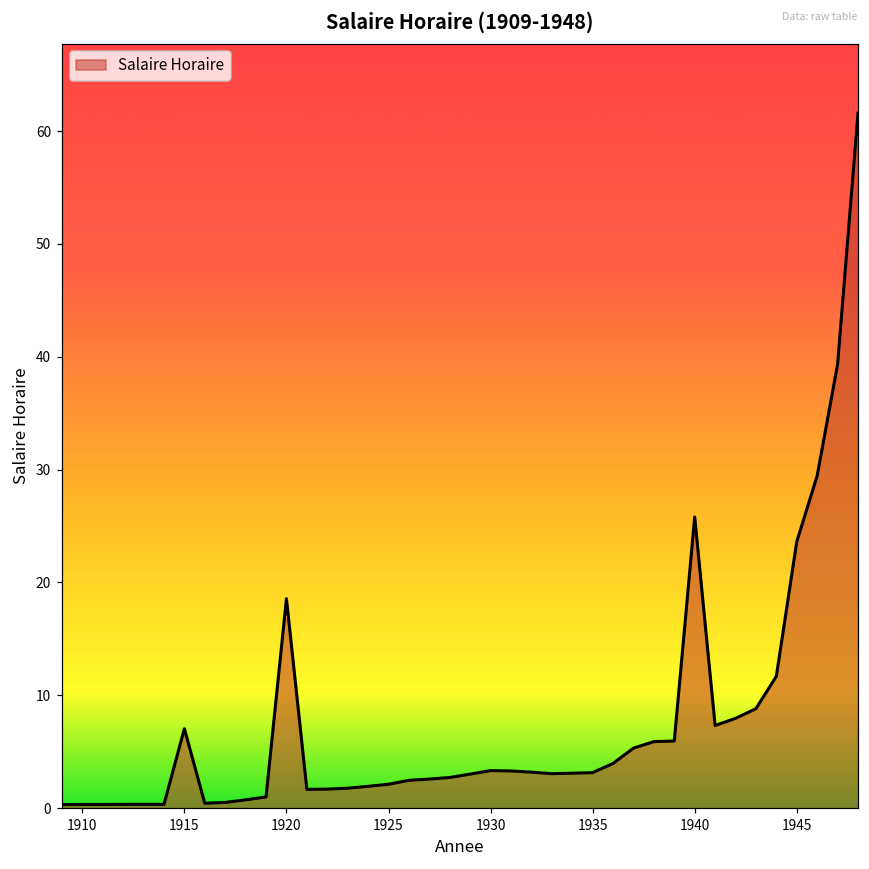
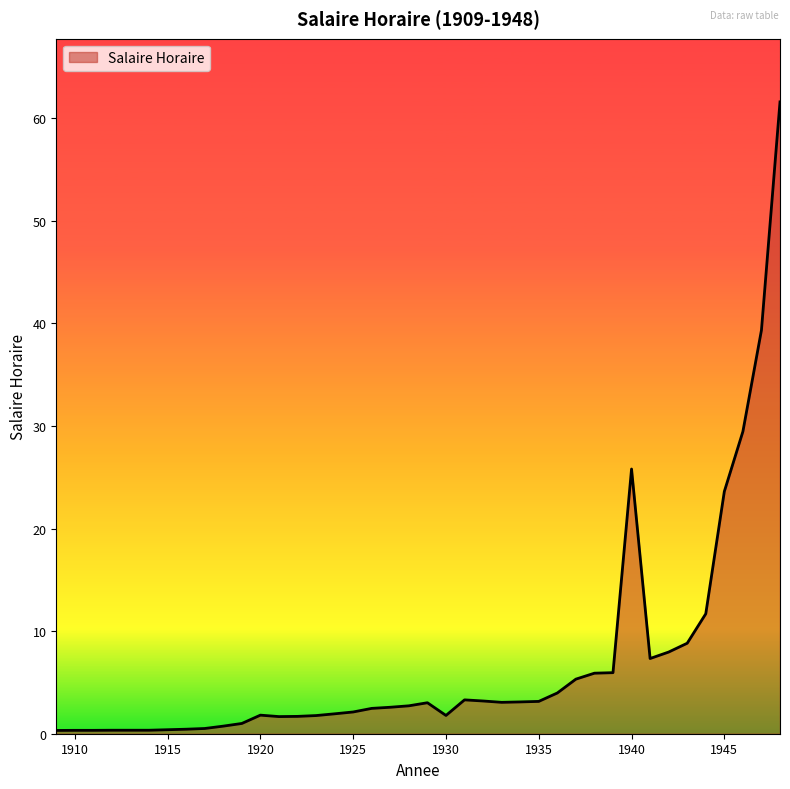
1915: 7.0 -> 0.4
1920: 18.6 -> 1.8
1930: 3.3 -> 1.8
